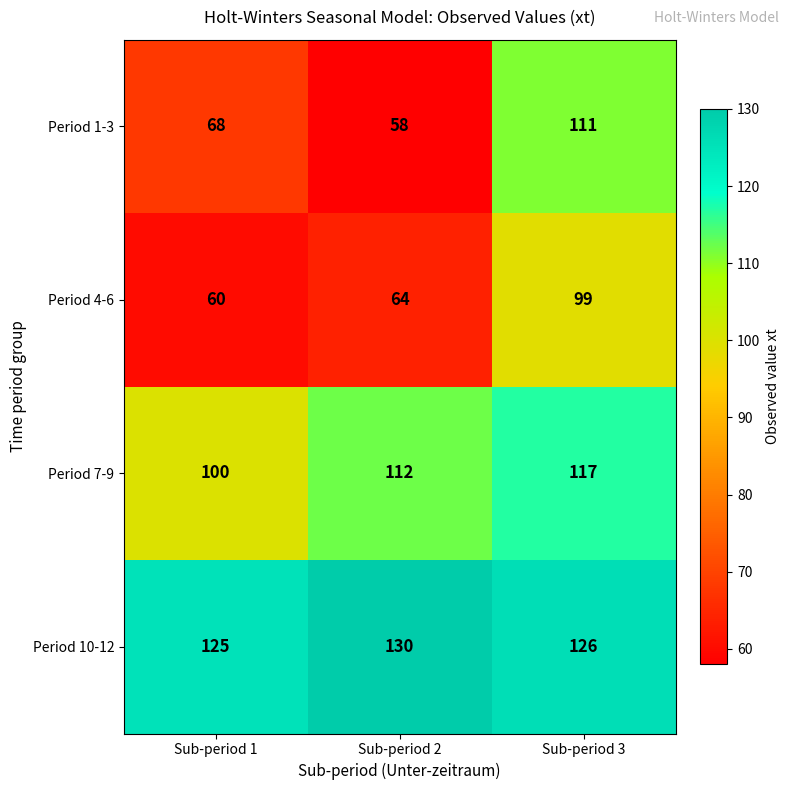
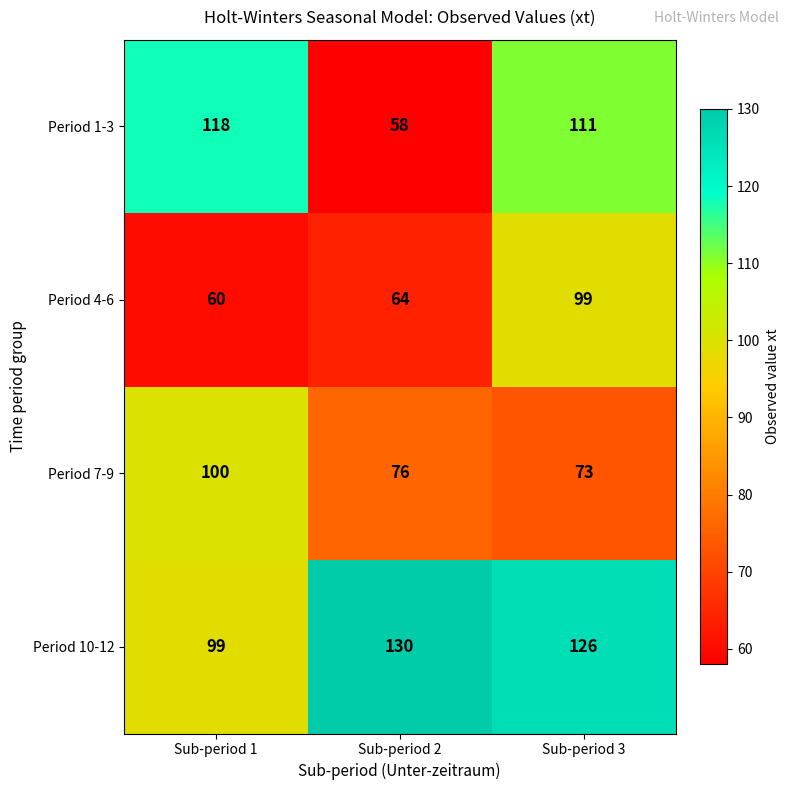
Period 1-3, Sub-period 1: 68 -> 118
Period 7-9, Sub-period 2: 112 -> 76
Period 7-9, Sub-period 3: 117 -> 73
Period 10-12, Sub-period 1: 125 -> 99
